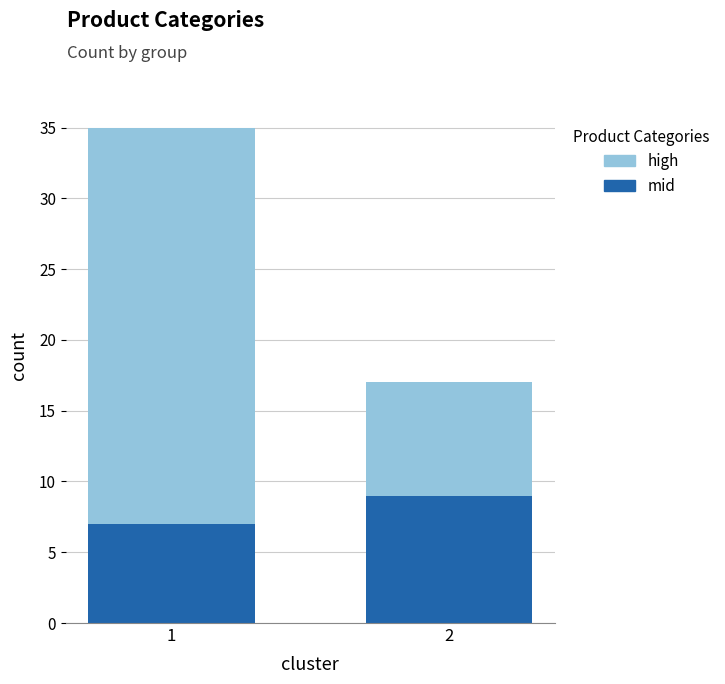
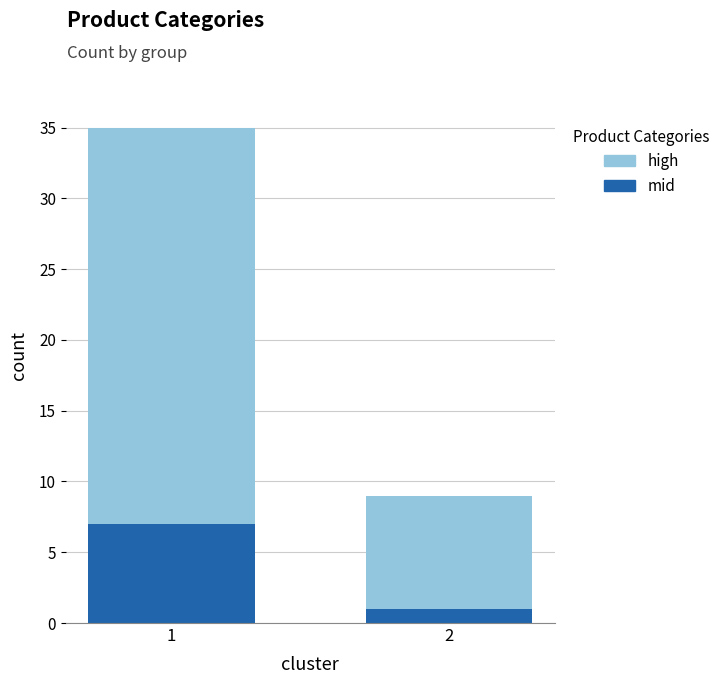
mid, 2: 9 -> 1
